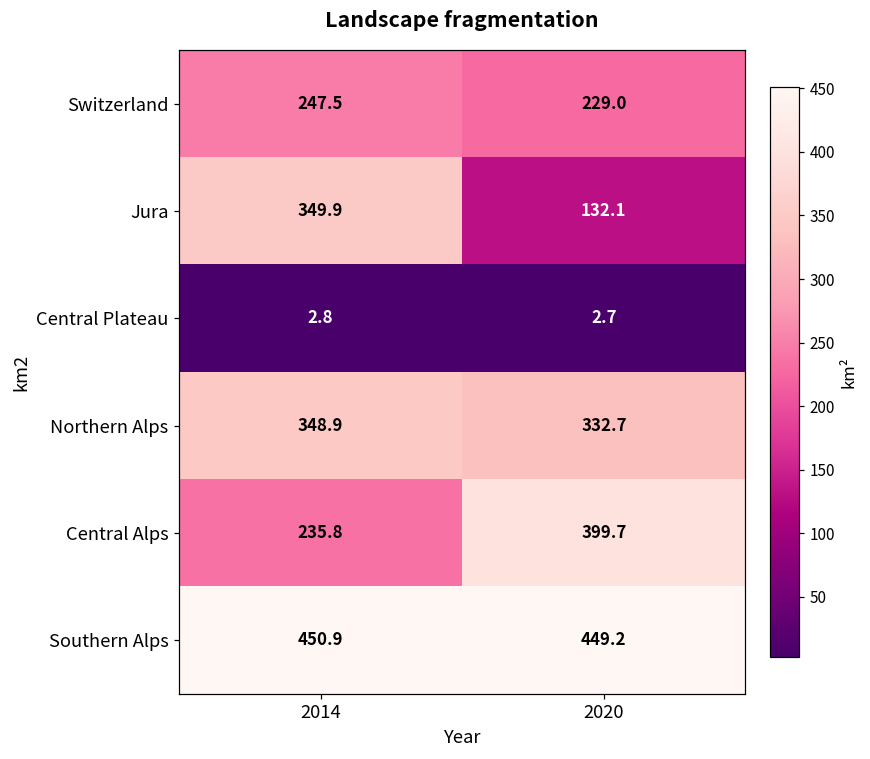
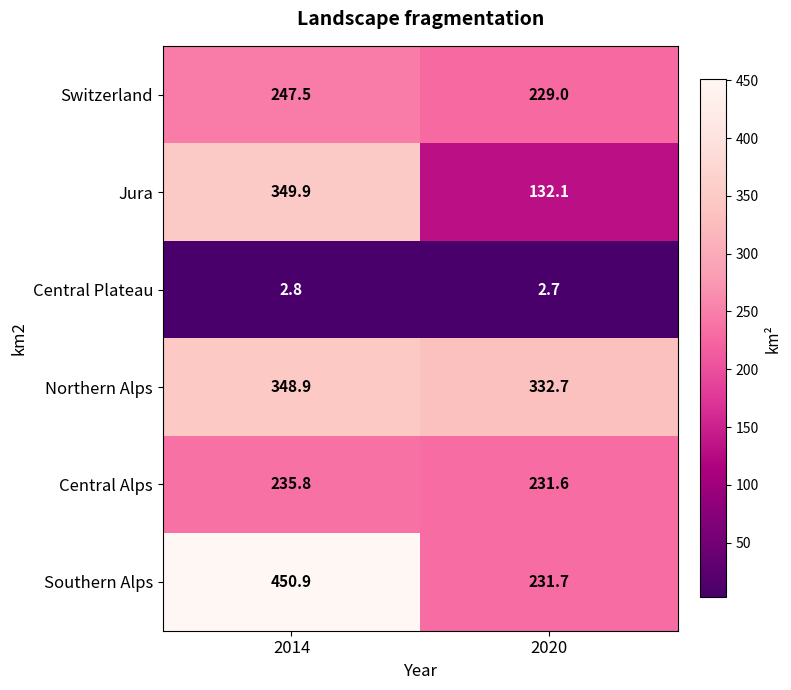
Central Alps, 2020: 399.7 -> 231.6
Southern Alps, 2020: 449.2 -> 231.7
